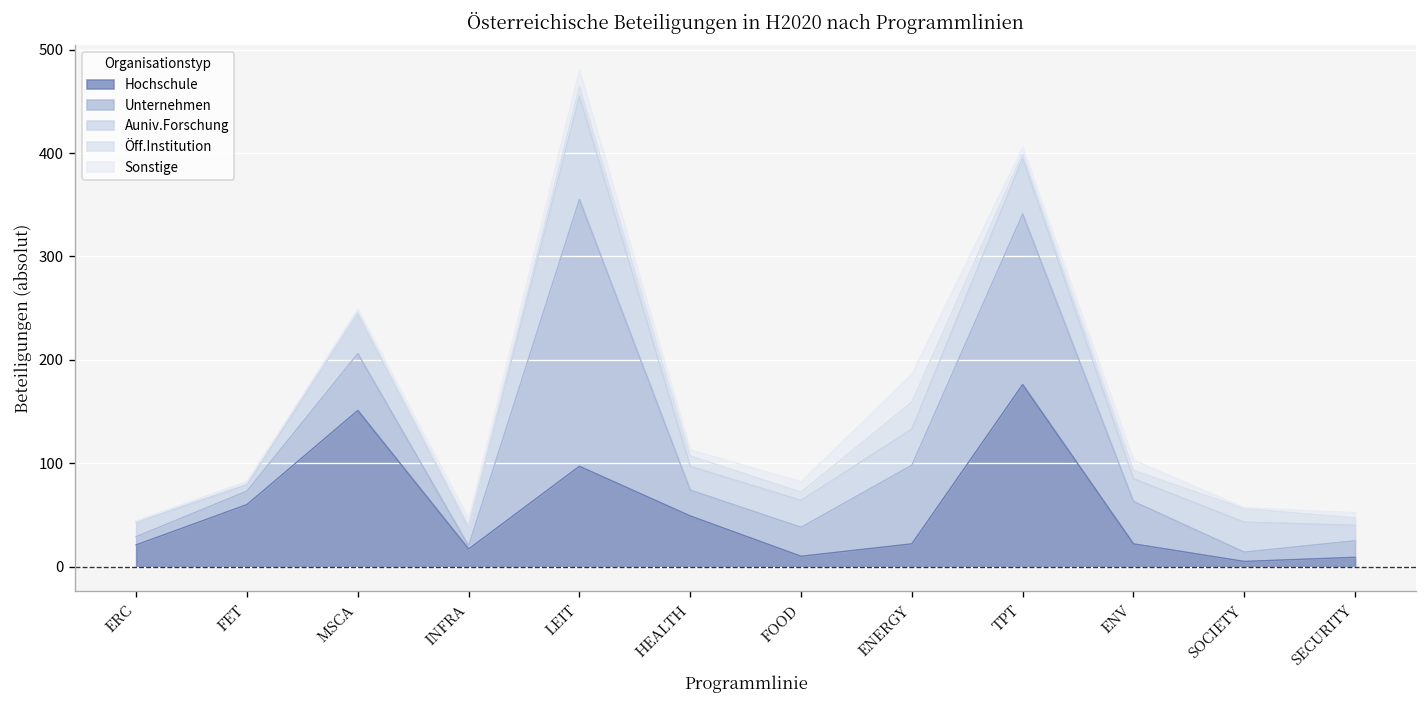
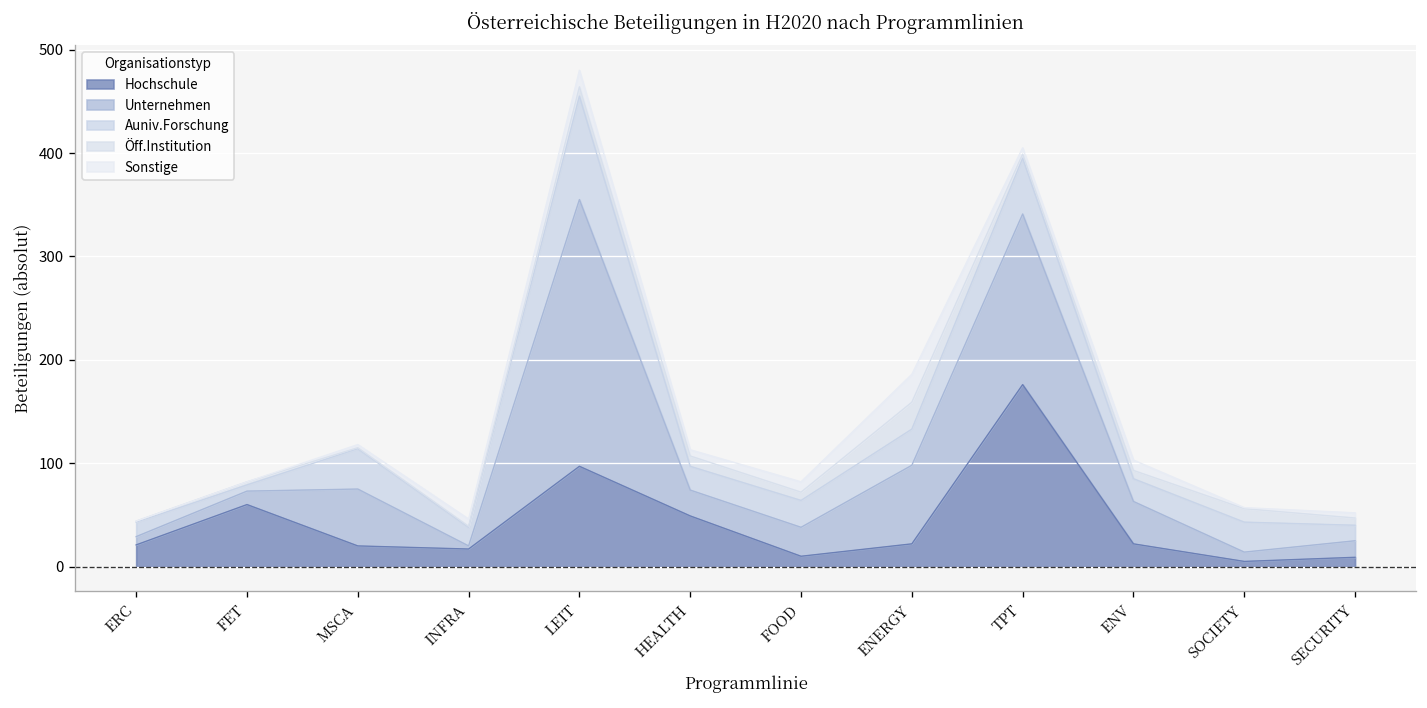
Hochschule, MSCA: 150 -> 20
